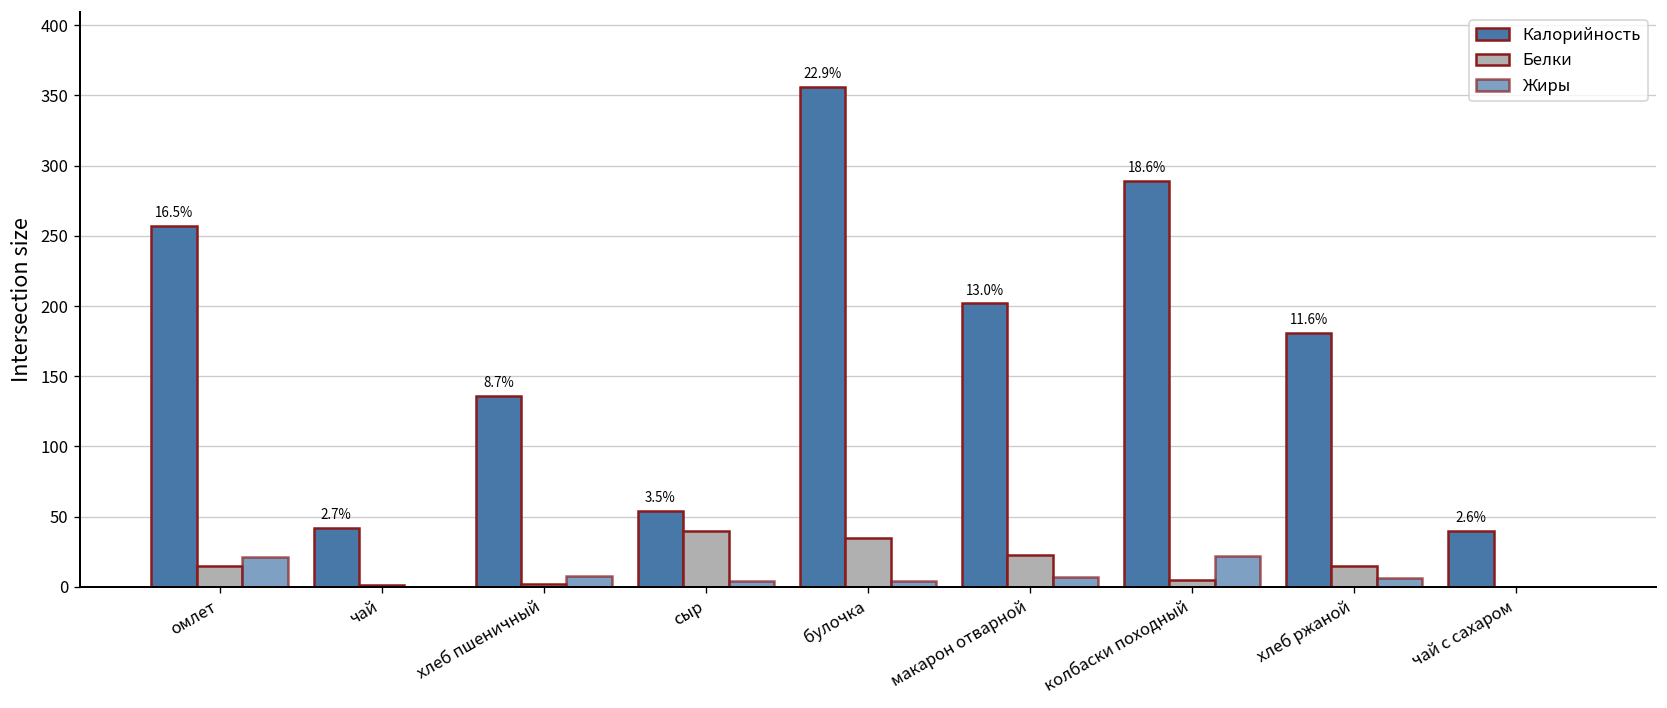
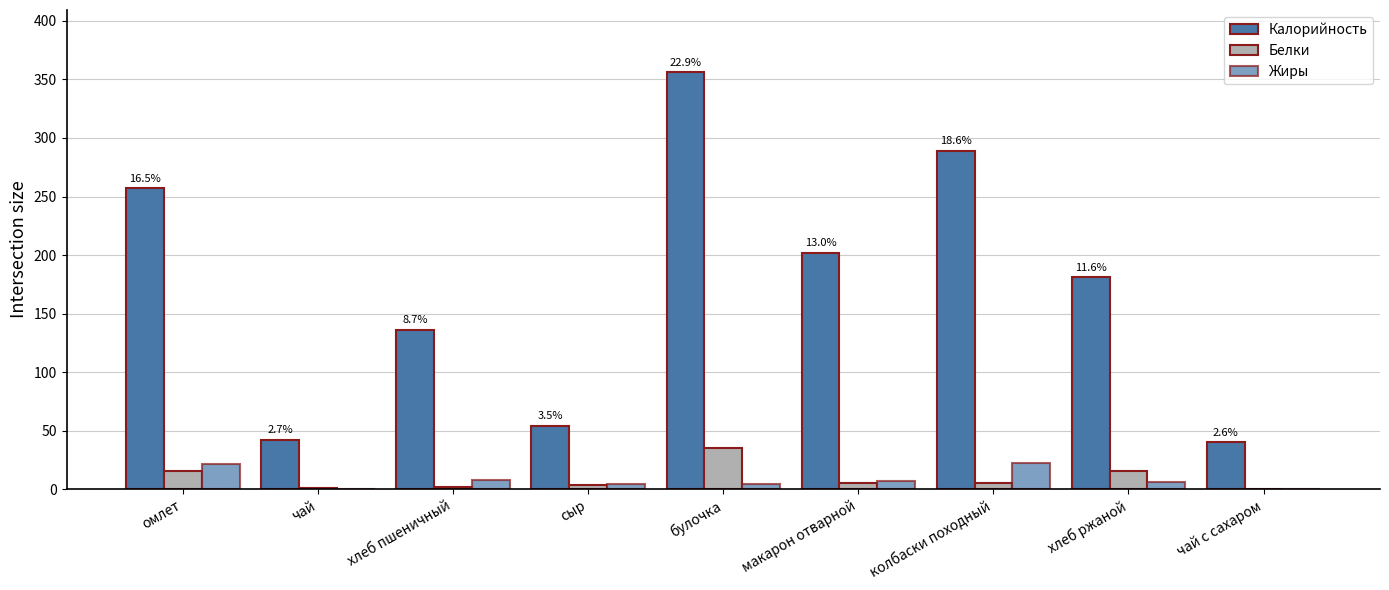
Белки, сыр: 40 -> 3
Белки, макарон отварной: 23 -> 5
